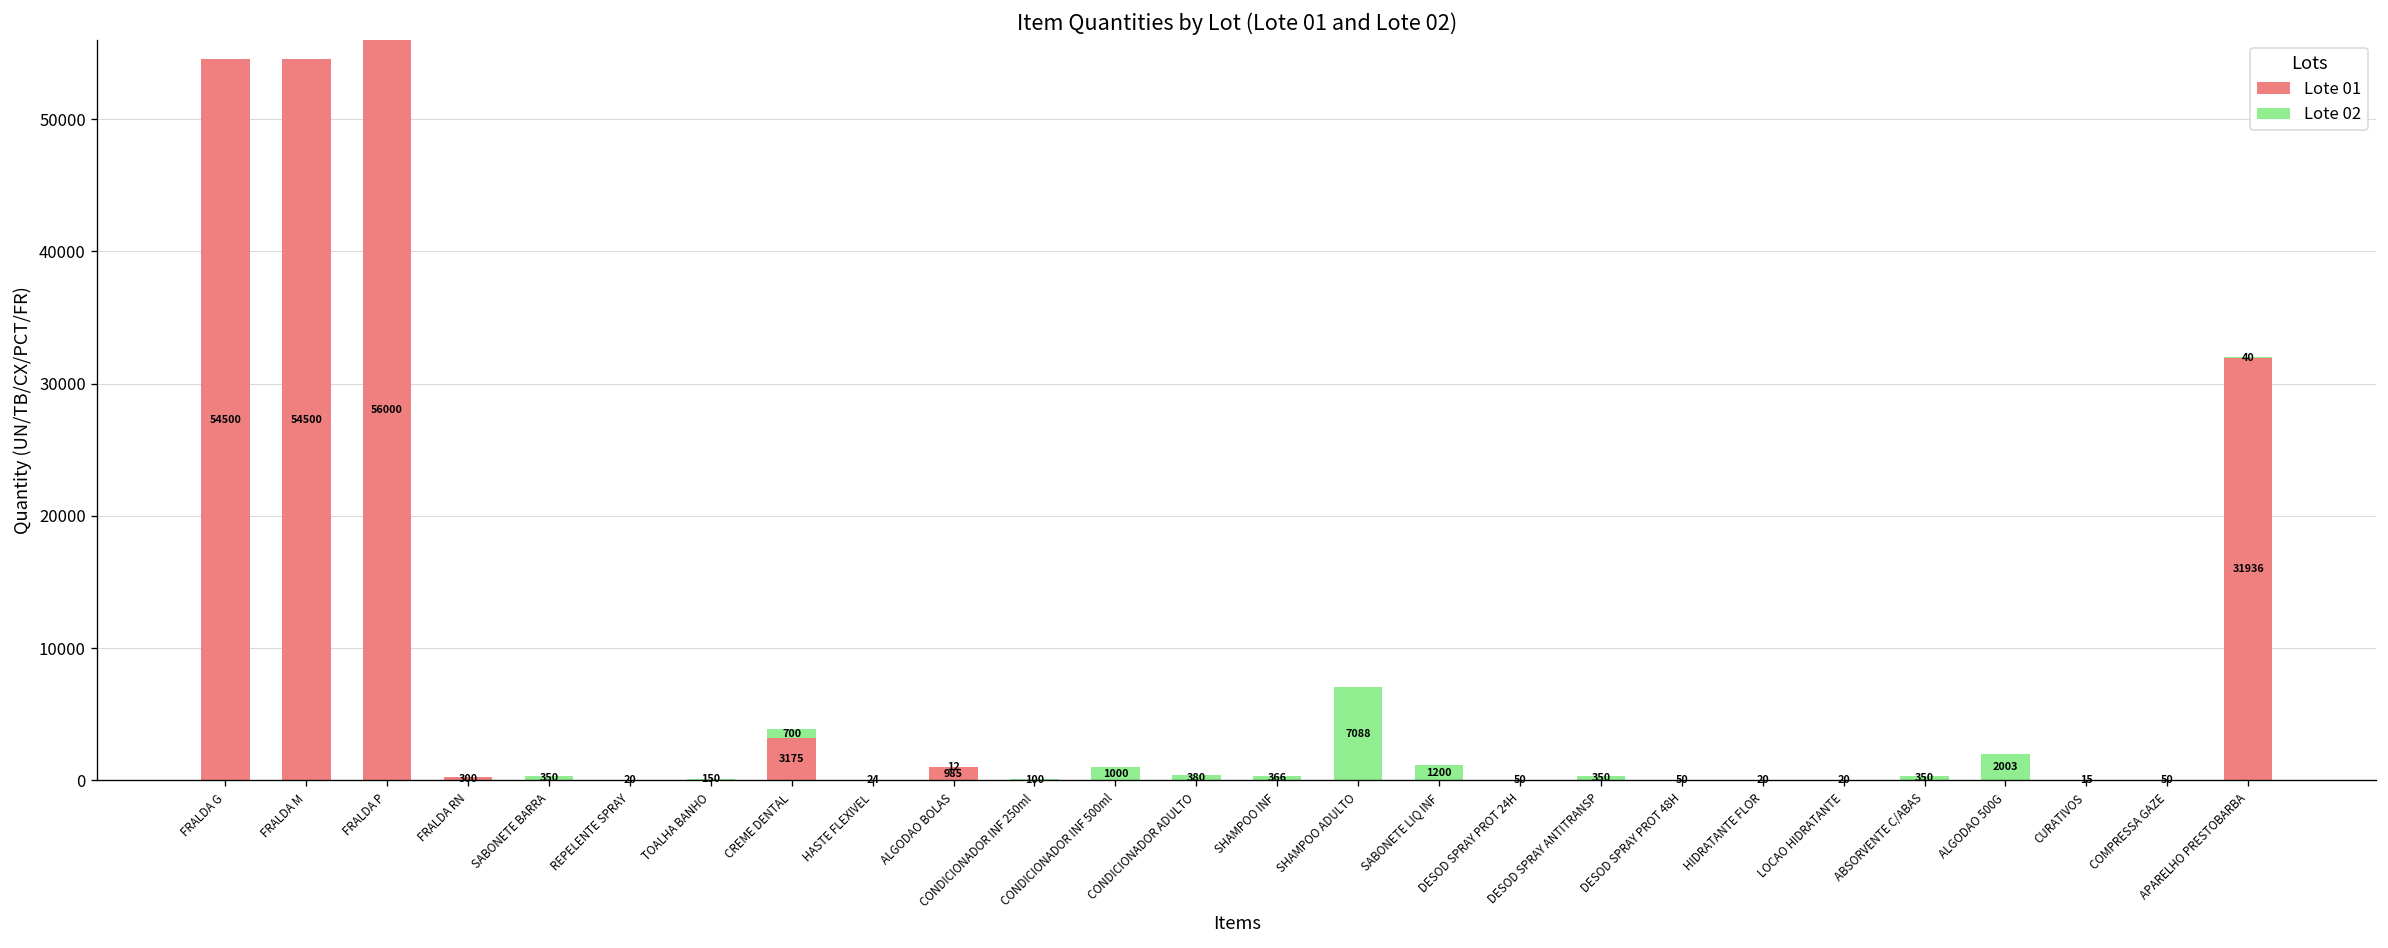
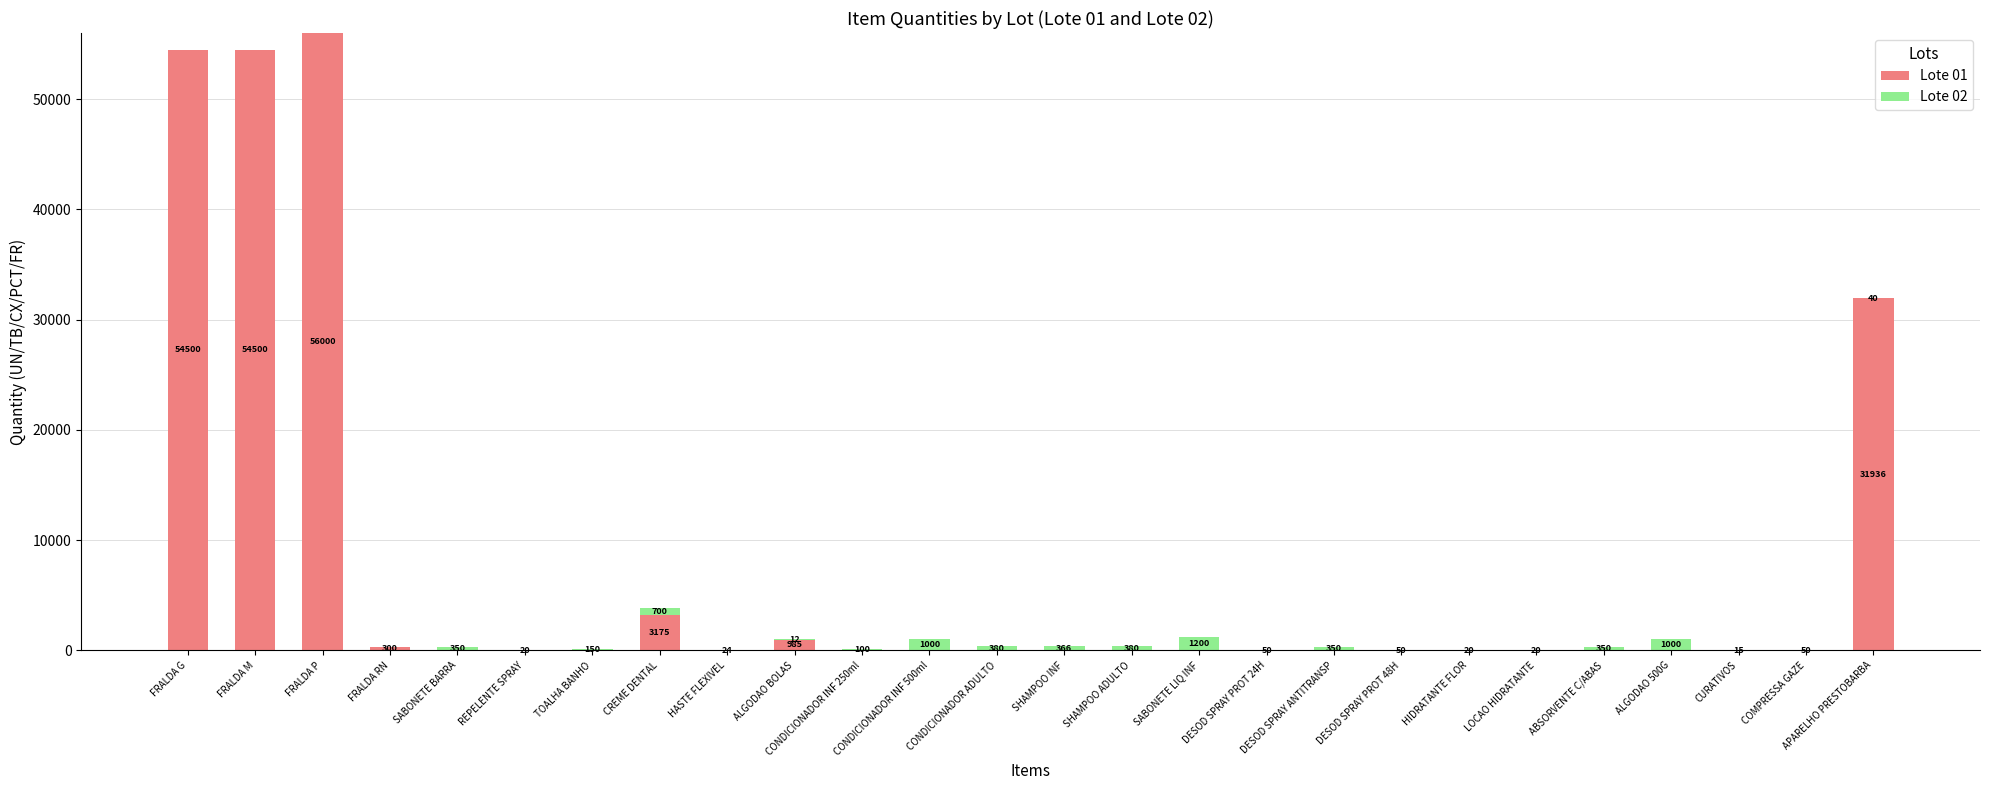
Lote 02, SHAMPOO ADULTO: 7088 -> 380
Lote 02, ALGODAO 500G: 2003 -> 1000
